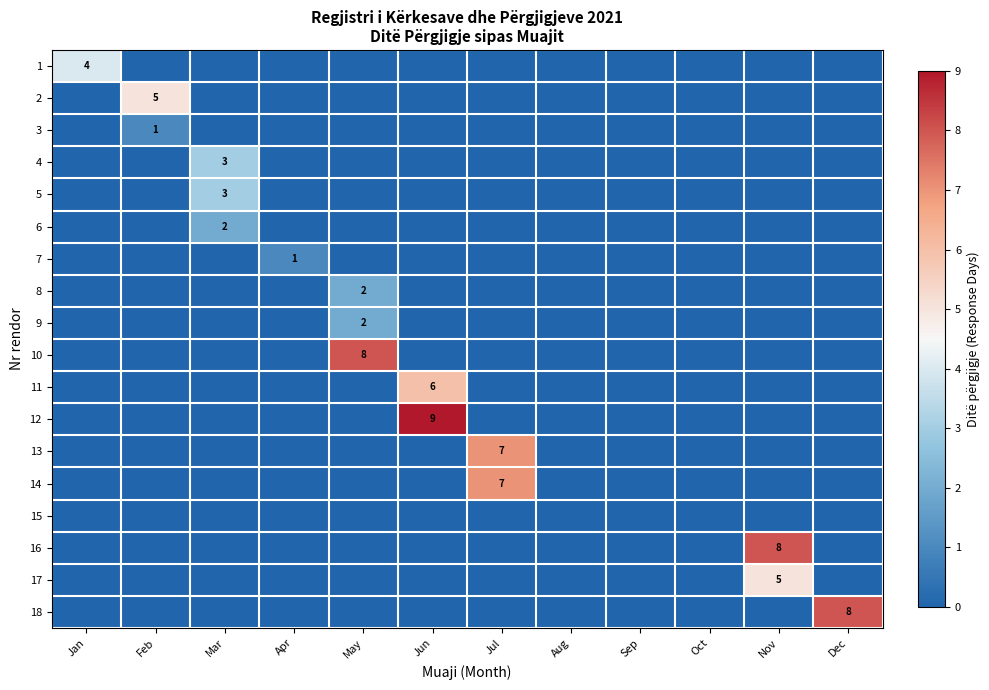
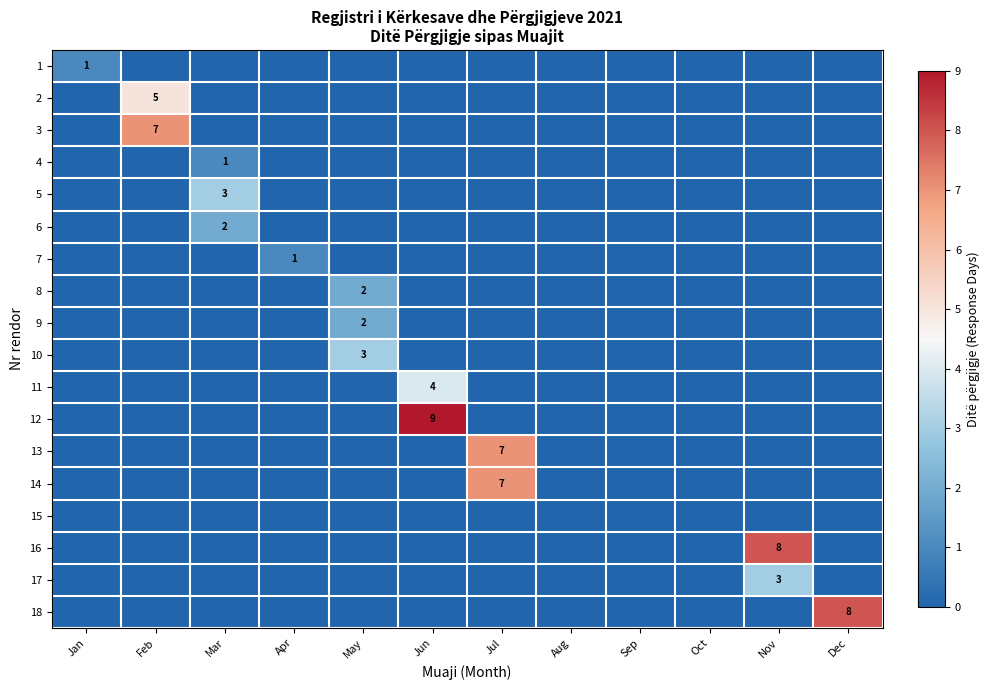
1, Jan: 4 -> 1
3, Feb: 1 -> 7
4, Mar: 3 -> 1
10, May: 8 -> 3
11, Jun: 6 -> 4
17, Nov: 5 -> 3
